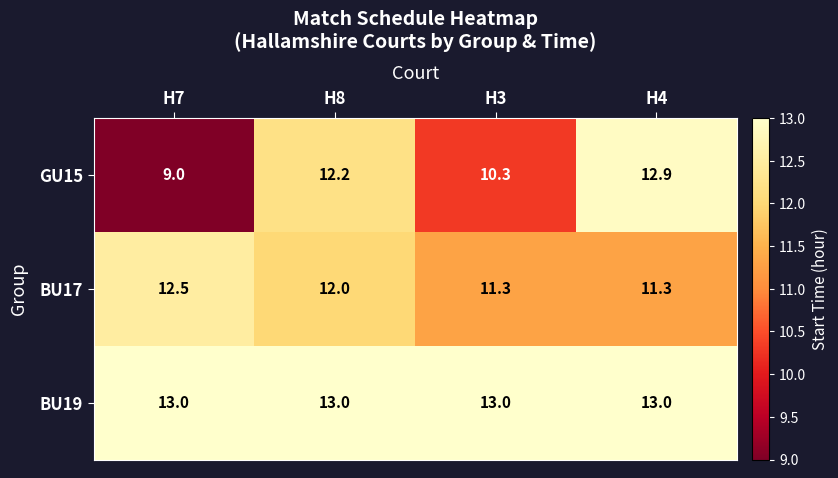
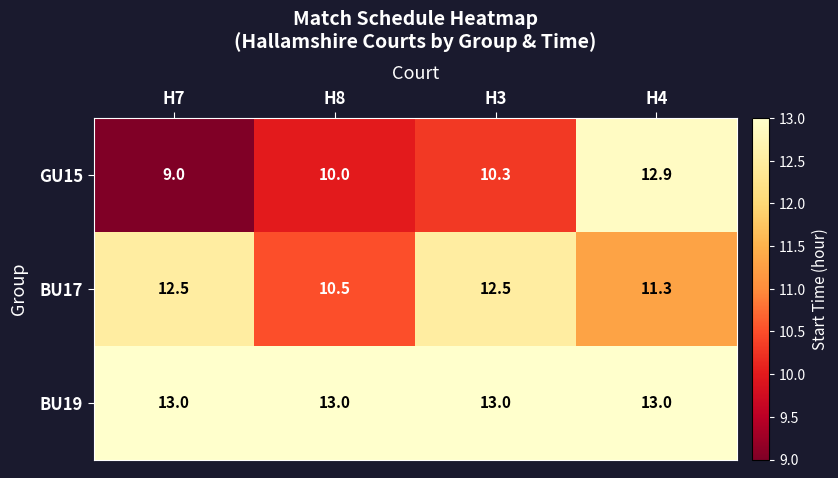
GU15, H8: 12.2 -> 10.0
BU17, H8: 12.0 -> 10.5
BU17, H3: 11.3 -> 12.5
